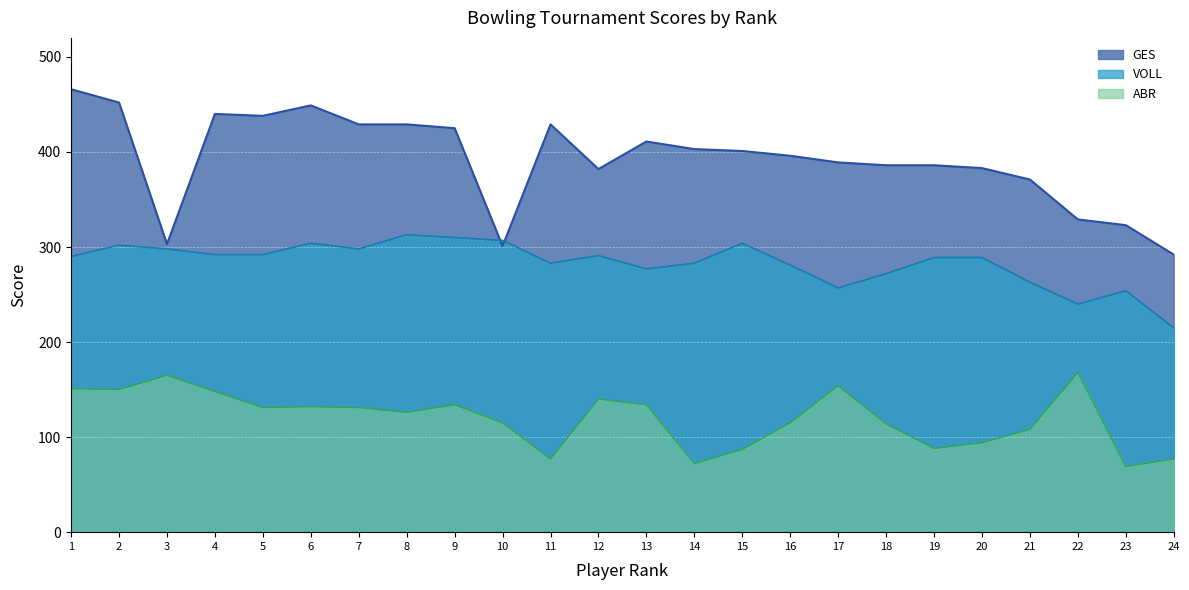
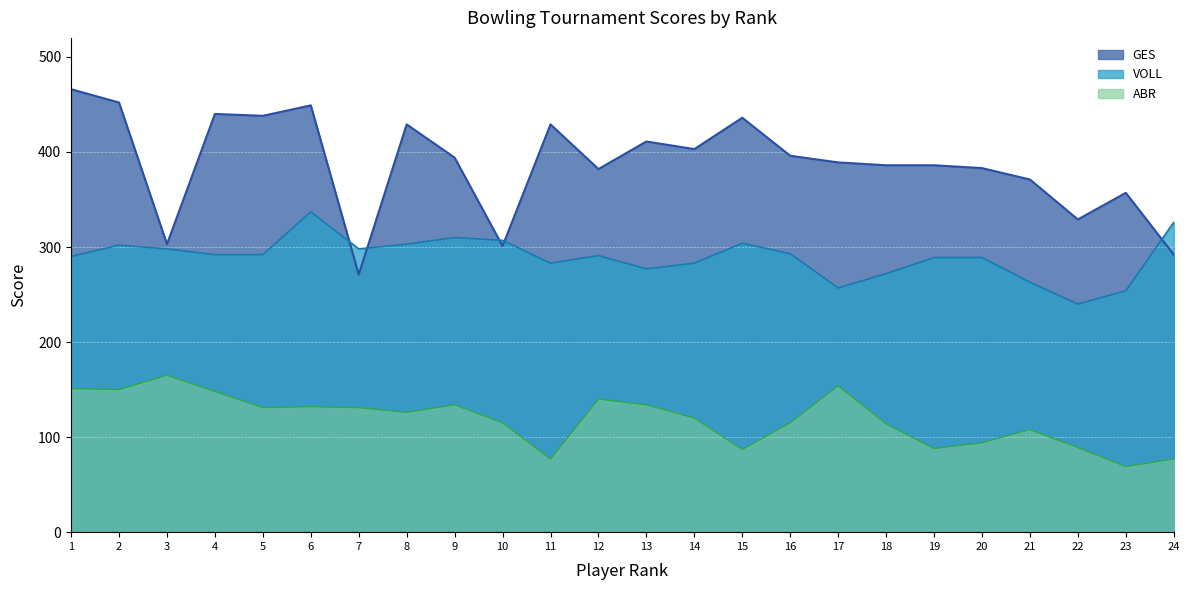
VOLL, 6: 300 -> 340
GES, 7: 430 -> 270
VOLL, 8: 310 -> 300
GES, 9: 430 -> 390
ABR, 14: 70 -> 120
GES, 15: 400 -> 440
VOLL, 16: 280 -> 290
ABR, 22: 170 -> 90
GES, 23: 320 -> 360
VOLL, 24: 220 -> 330
